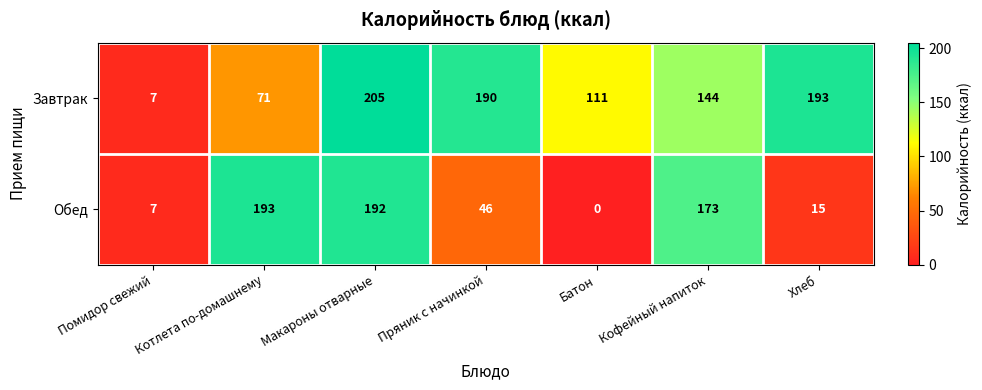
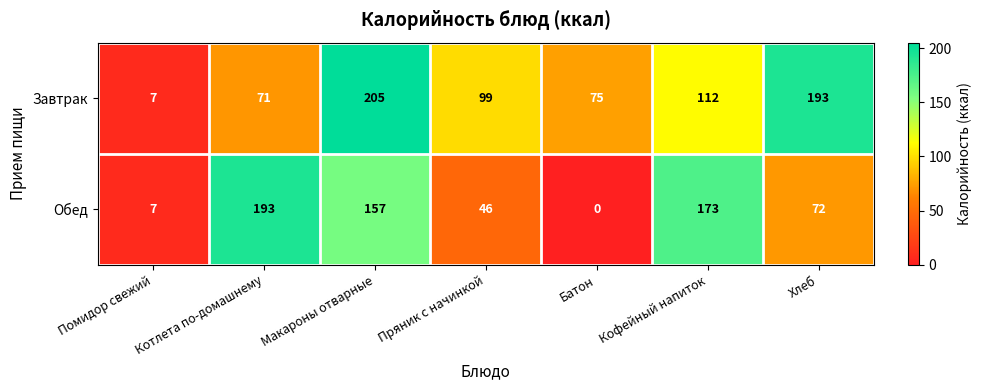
Завтрак, Пряник с начинкой: 190 -> 99
Завтрак, Батон: 111 -> 75
Завтрак, Кофейный напиток: 144 -> 112
Обед, Макароны отварные: 192 -> 157
Обед, Хлеб: 15 -> 72
